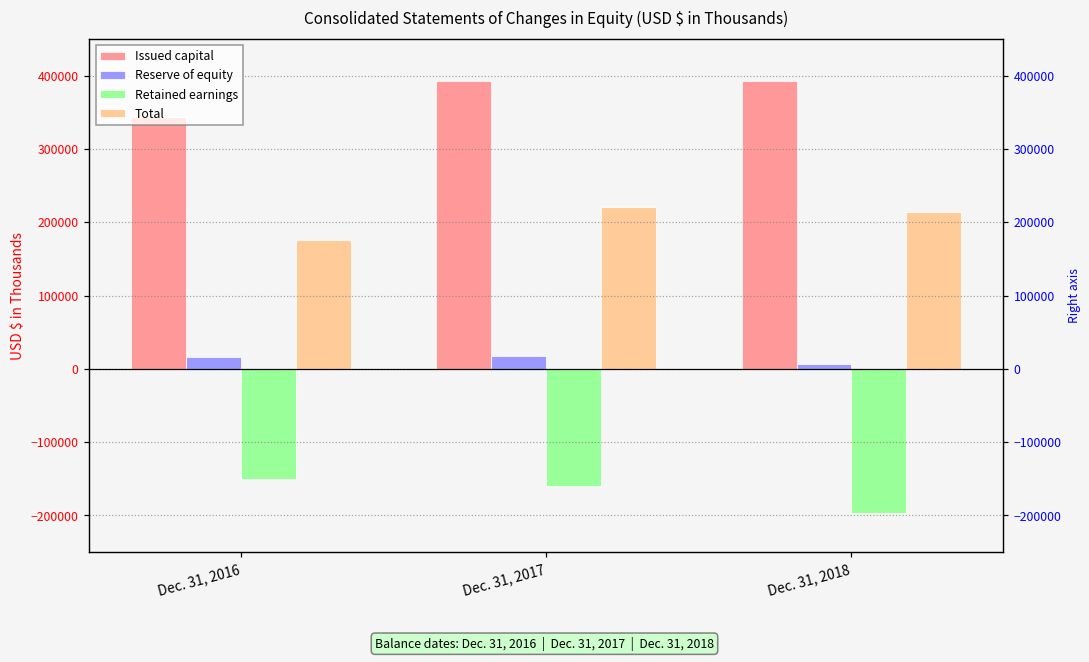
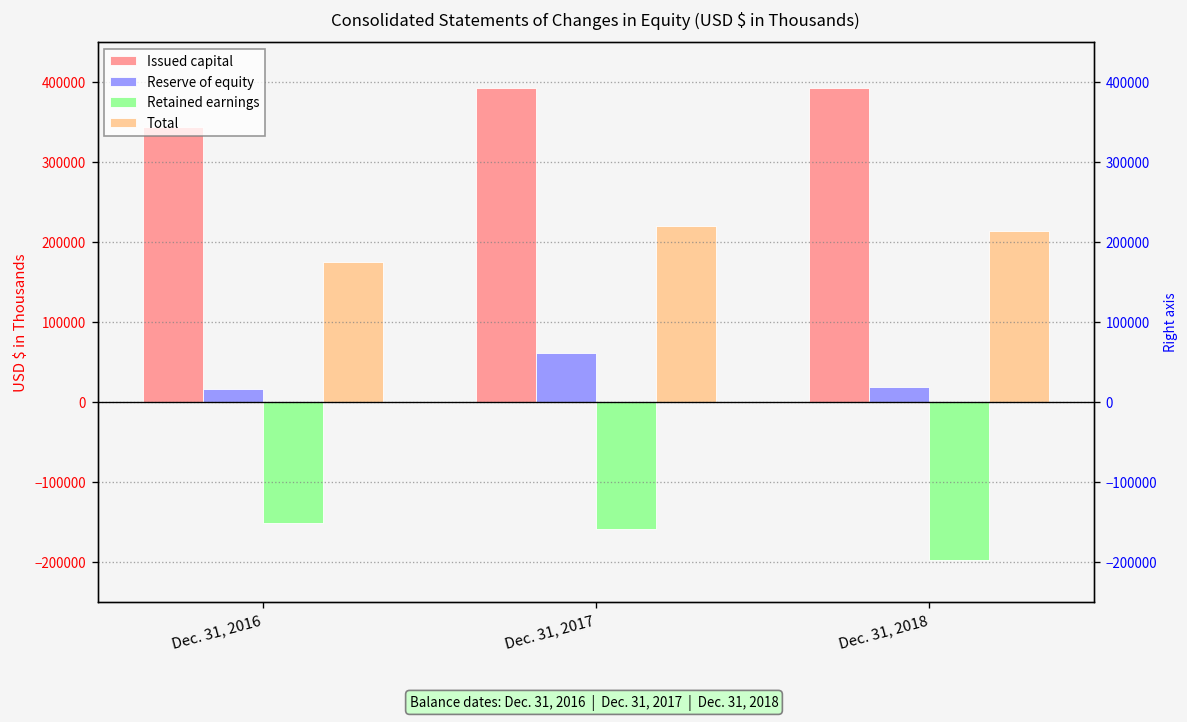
Reserve of equity, Dec. 31, 2017: 20000 -> 60000
Reserve of equity, Dec. 31, 2018: 10000 -> 20000
